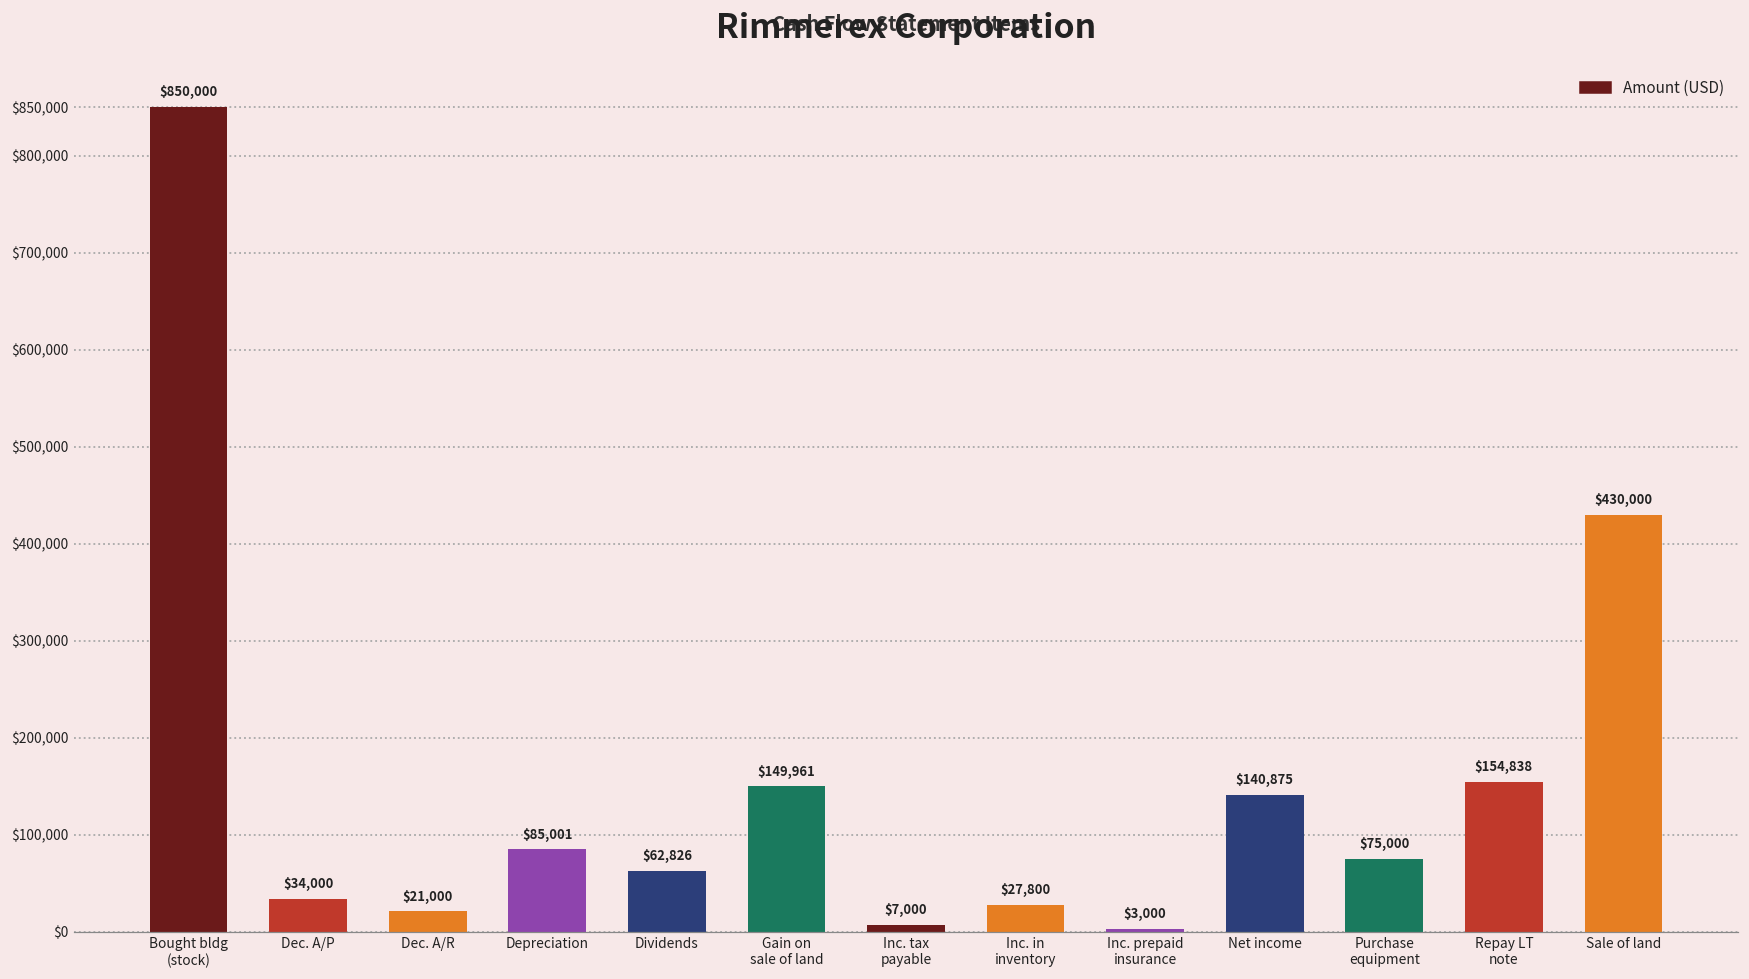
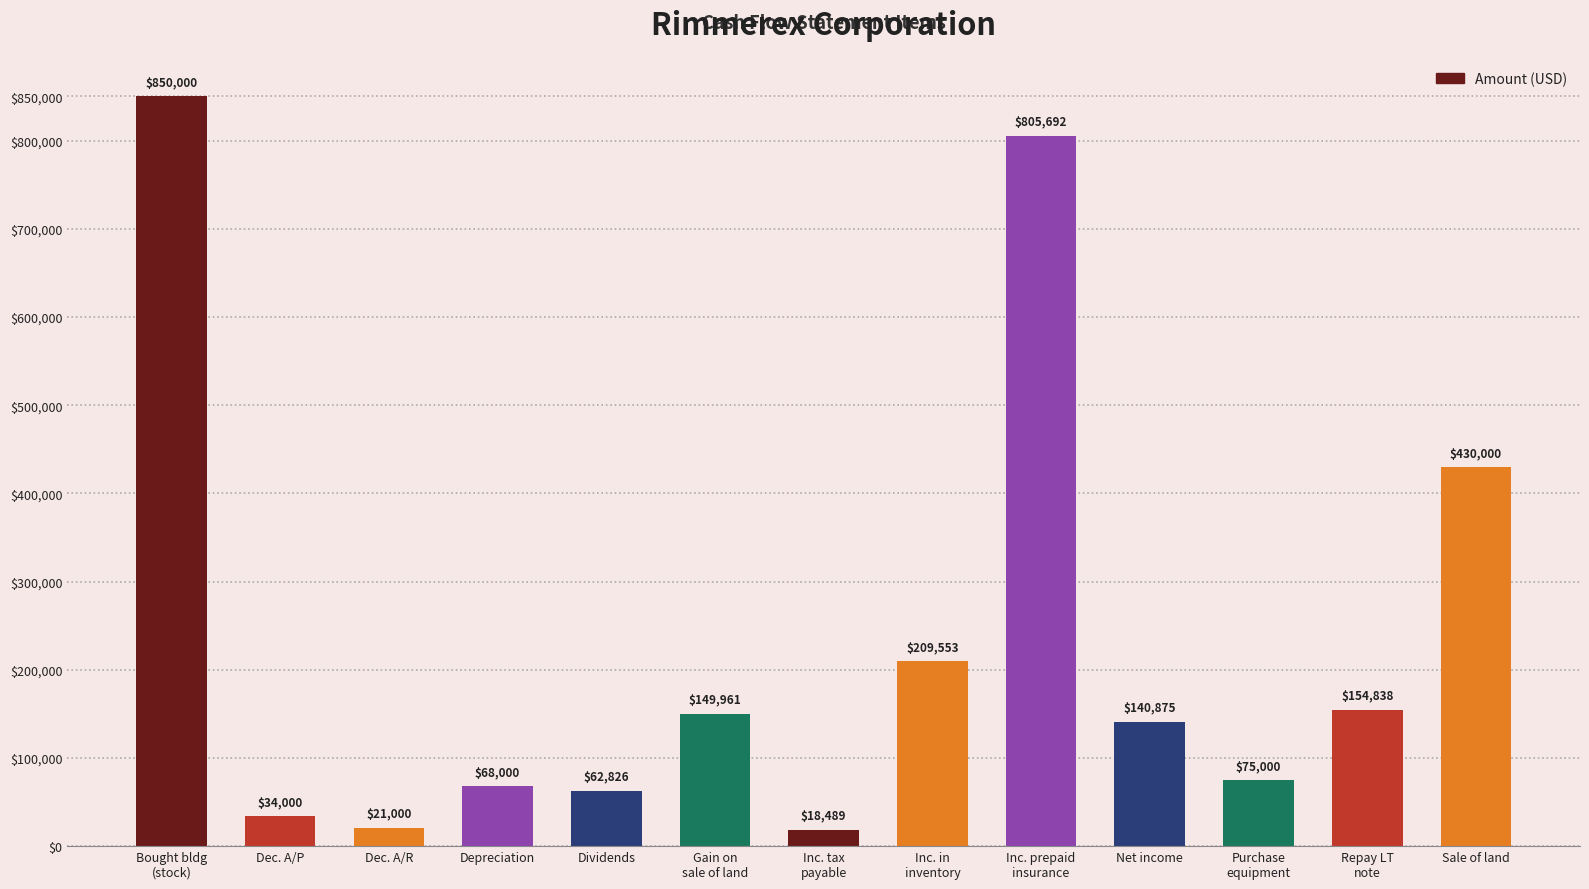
Depreciation: $85,001 -> $68,000
Inc. tax payable: $7,000 -> $18,489
Inc. in inventory: $27,800 -> $209,553
Inc. prepaid insurance: $3,000 -> $805,692
